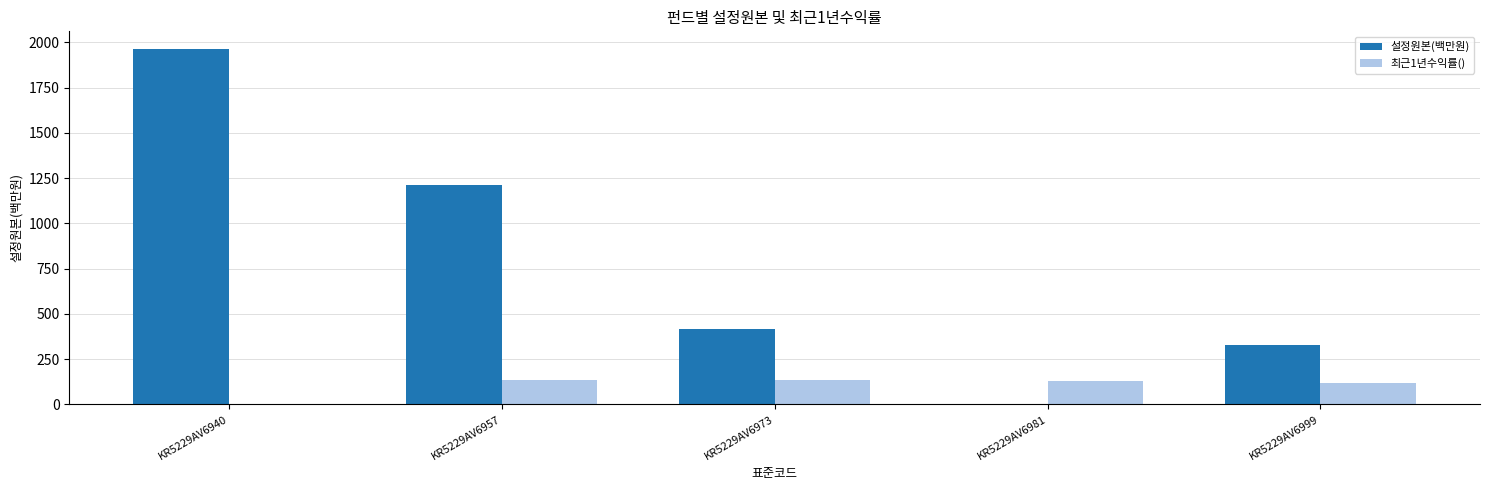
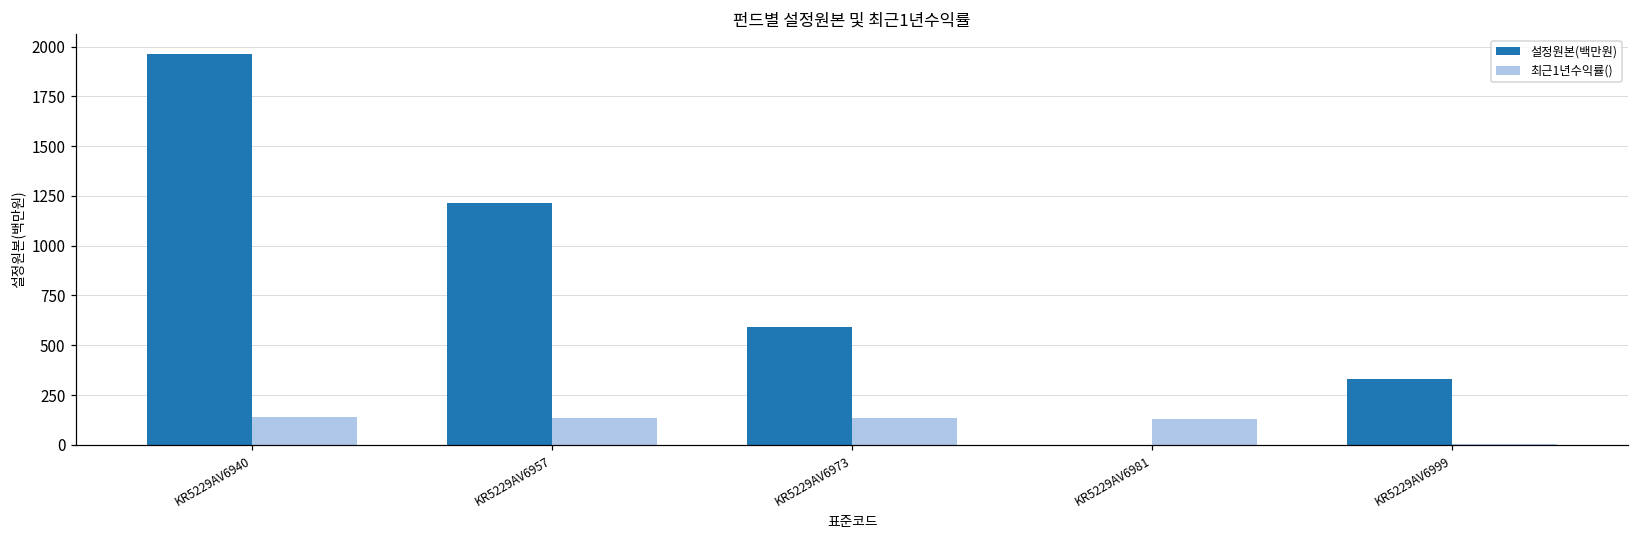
최근1년수익률(), KR5229AV6940: 0 -> 140
설정원본(백만원), KR5229AV6973: 420 -> 590
최근1년수익률(), KR5229AV6999: 120 -> 0
